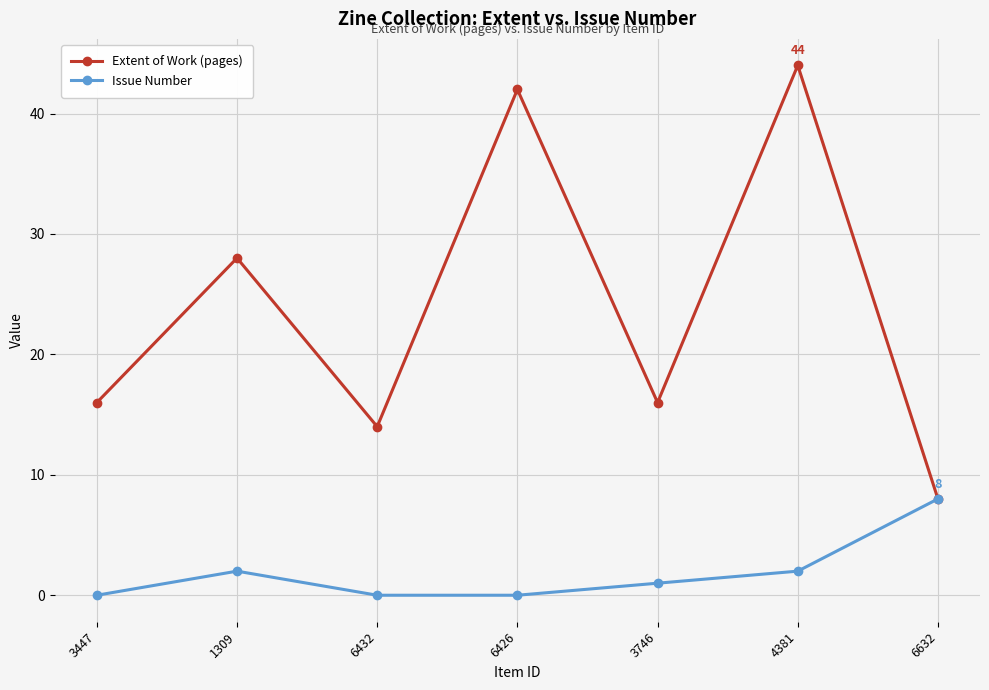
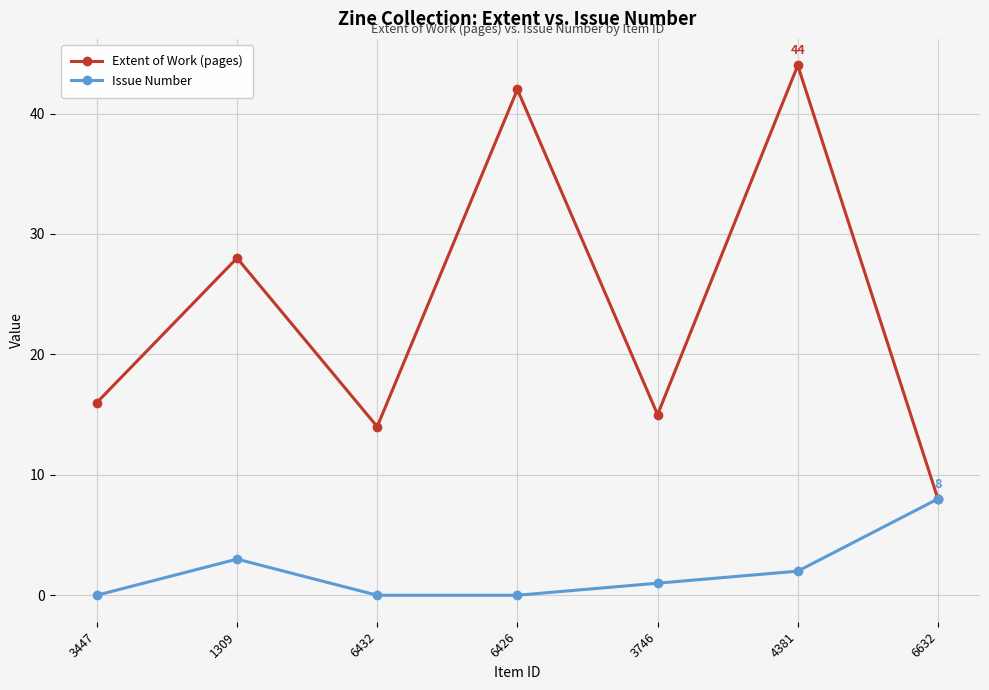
Issue Number, 1309: 2 -> 3
Extent of Work (pages), 3746: 16 -> 15
